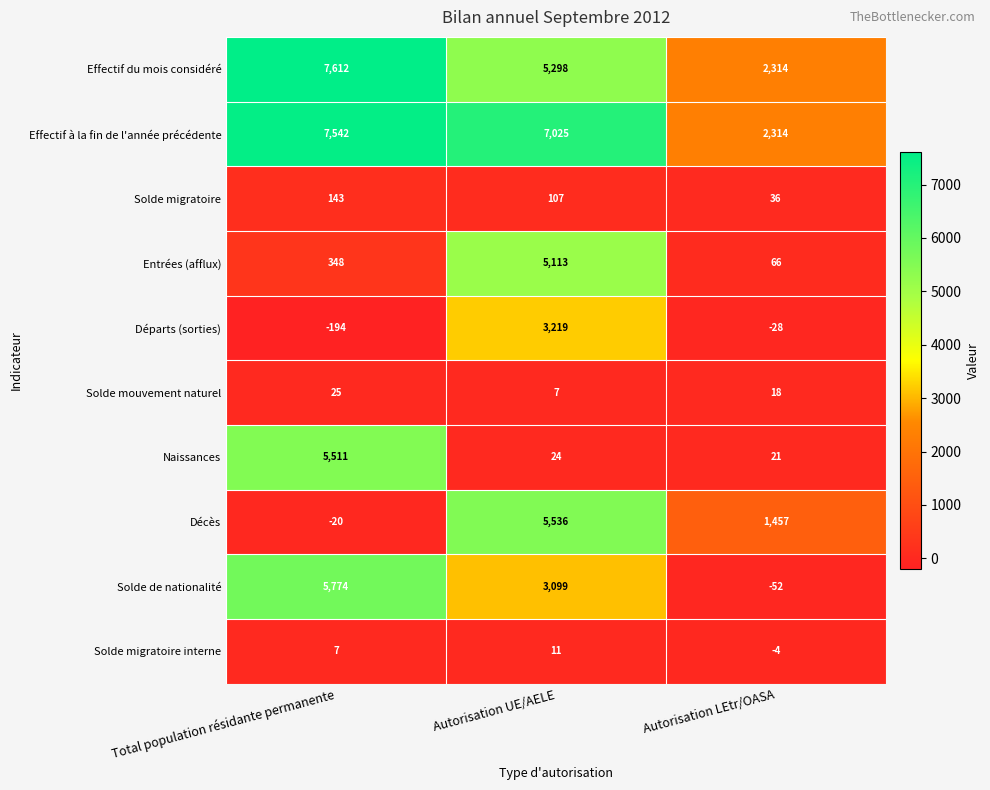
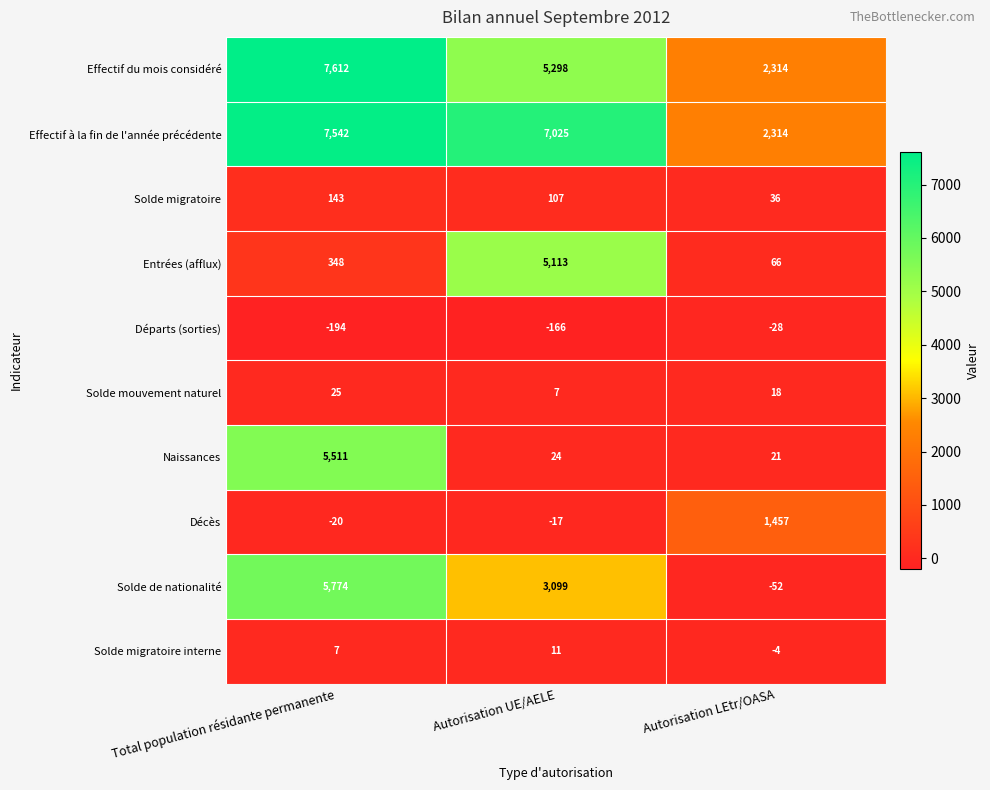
Départs (sorties), Autorisation UE/AELE: 3,219 -> -166
Décès, Autorisation UE/AELE: 5,536 -> -17
